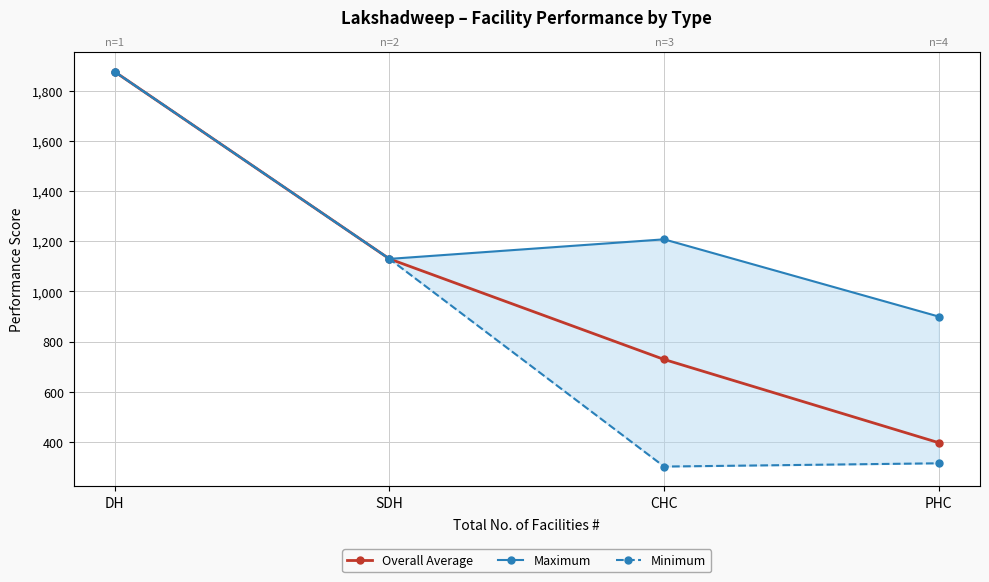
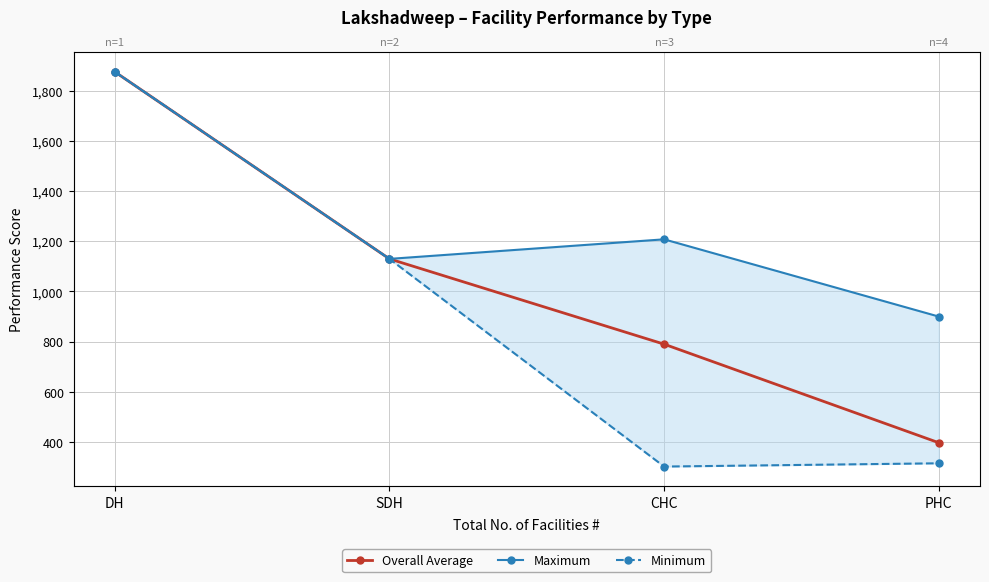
Overall Average, CHC: 730 -> 790
